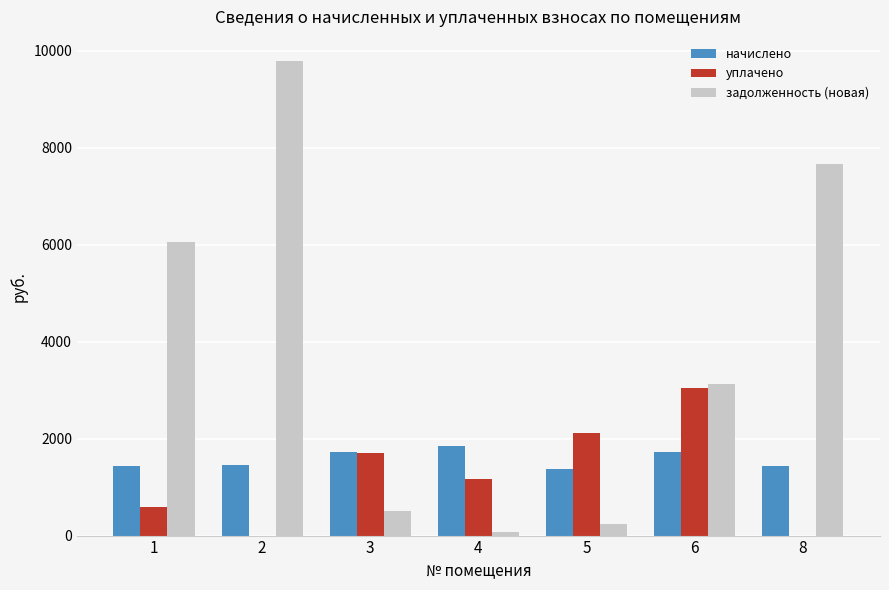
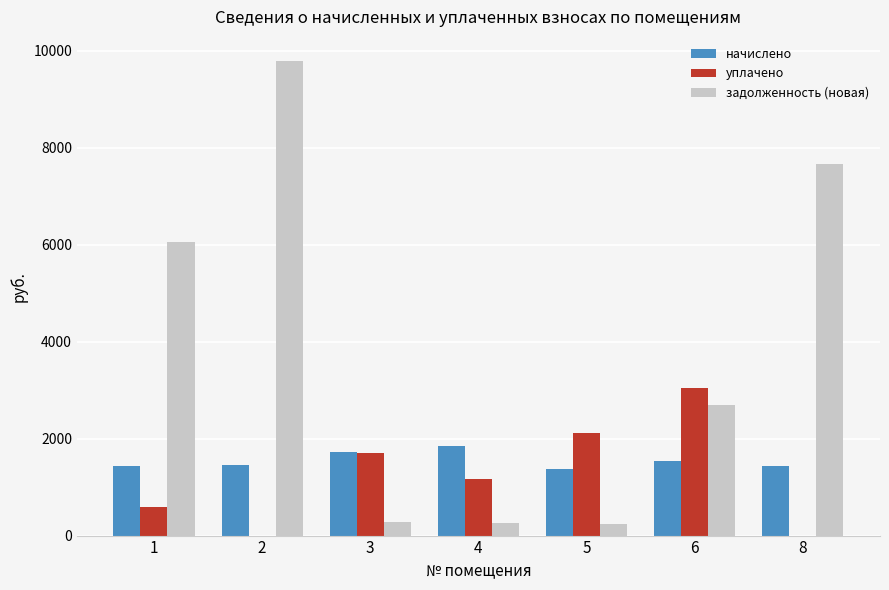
задолженность (новая), 3: 500 -> 300
задолженность (новая), 4: 100 -> 300
начислено, 6: 1700 -> 1500
задолженность (новая), 6: 3100 -> 2700
